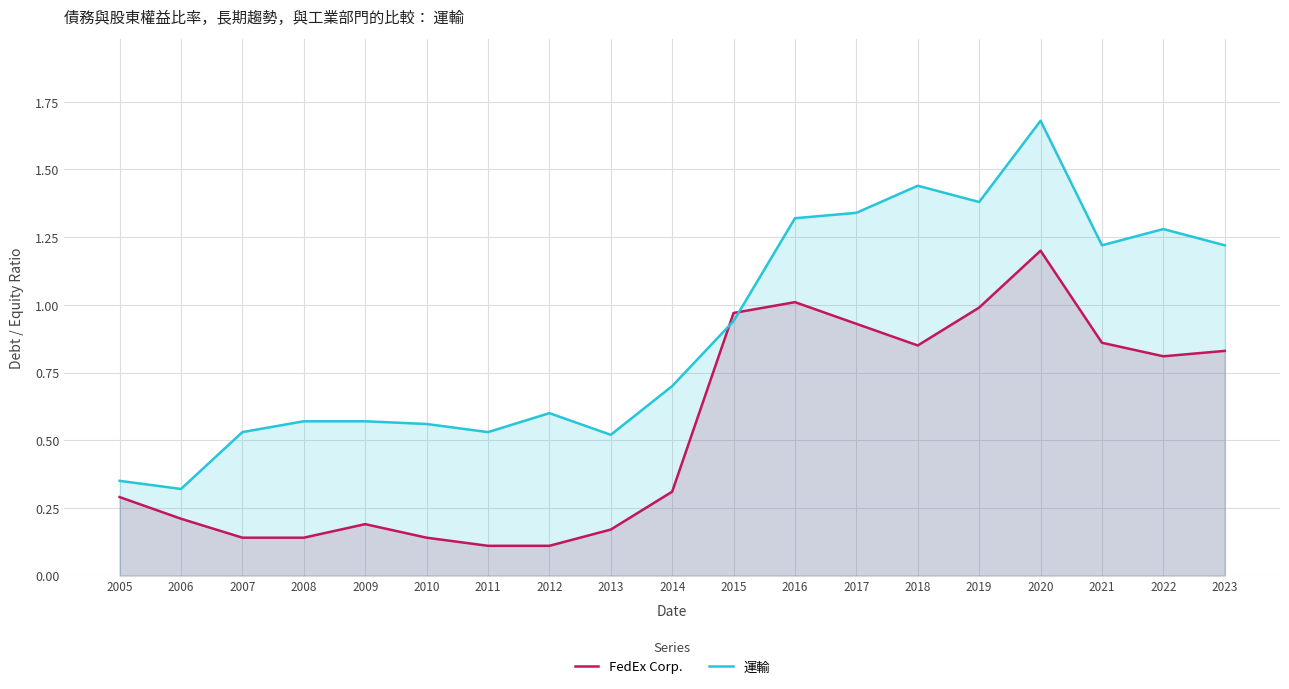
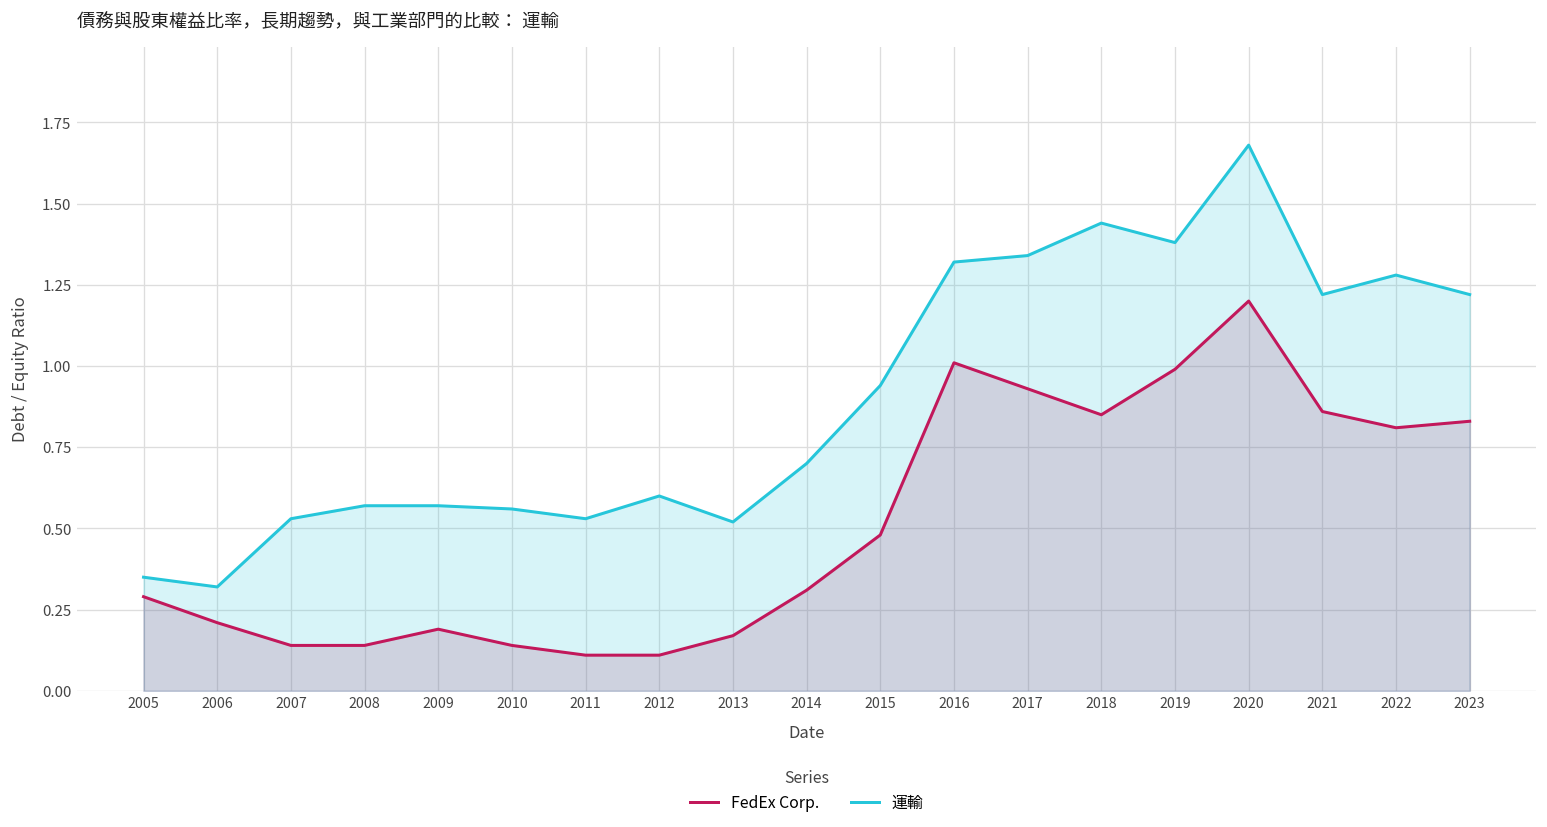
FedEx Corp., 2015: 0.97 -> 0.48
